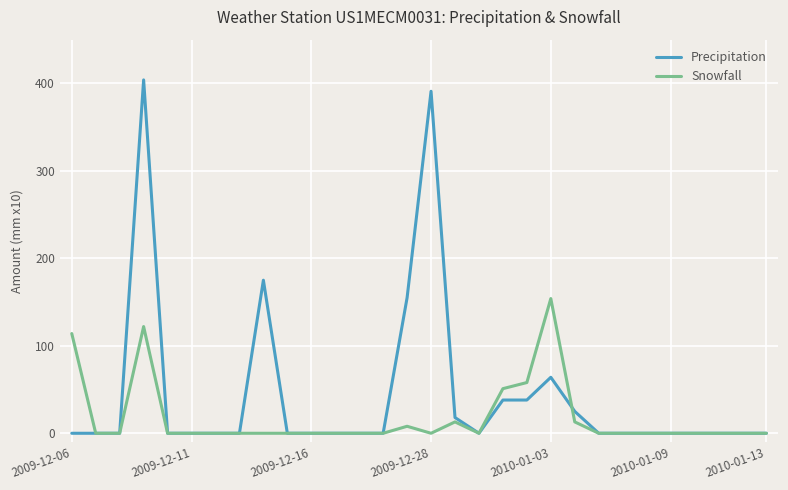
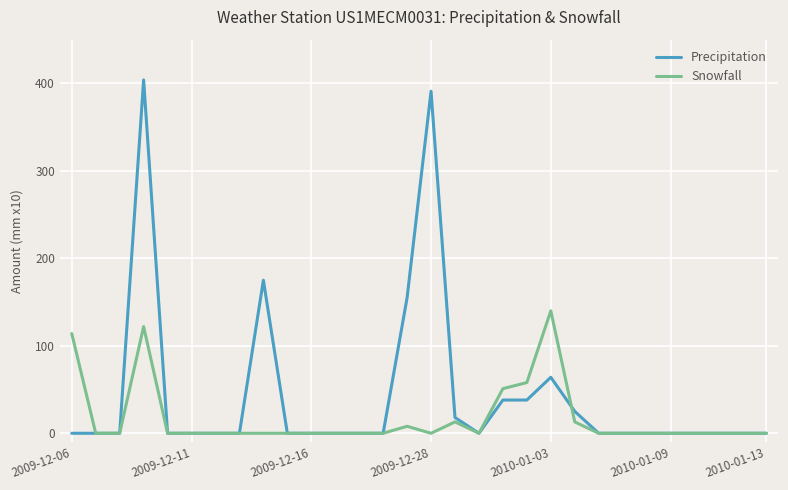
Snowfall, 2010-01-03: 150 -> 140
